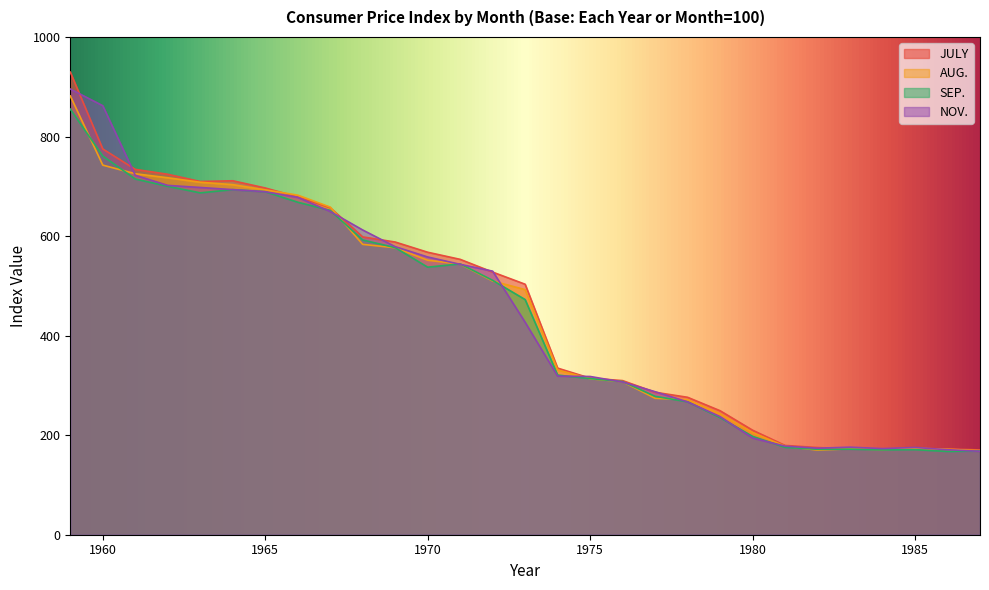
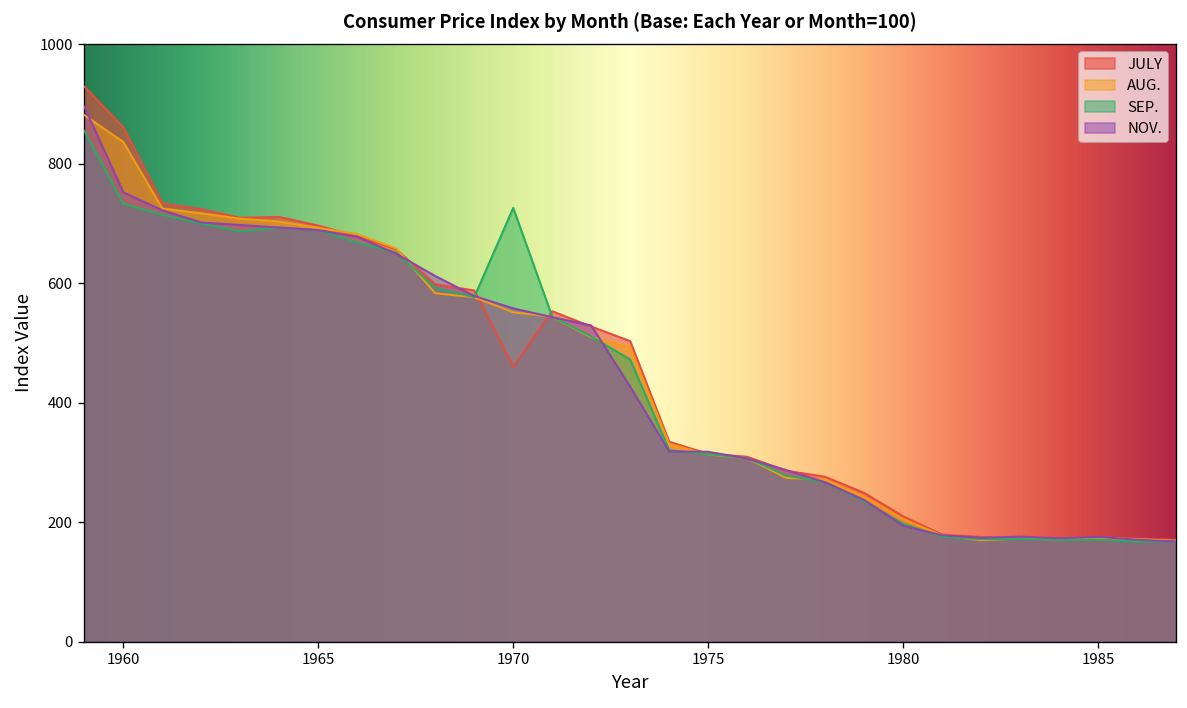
JULY, 1960: 780 -> 860
AUG., 1960: 740 -> 840
SEP., 1960: 760 -> 730
NOV., 1960: 860 -> 750
JULY, 1970: 570 -> 460
SEP., 1970: 540 -> 730
